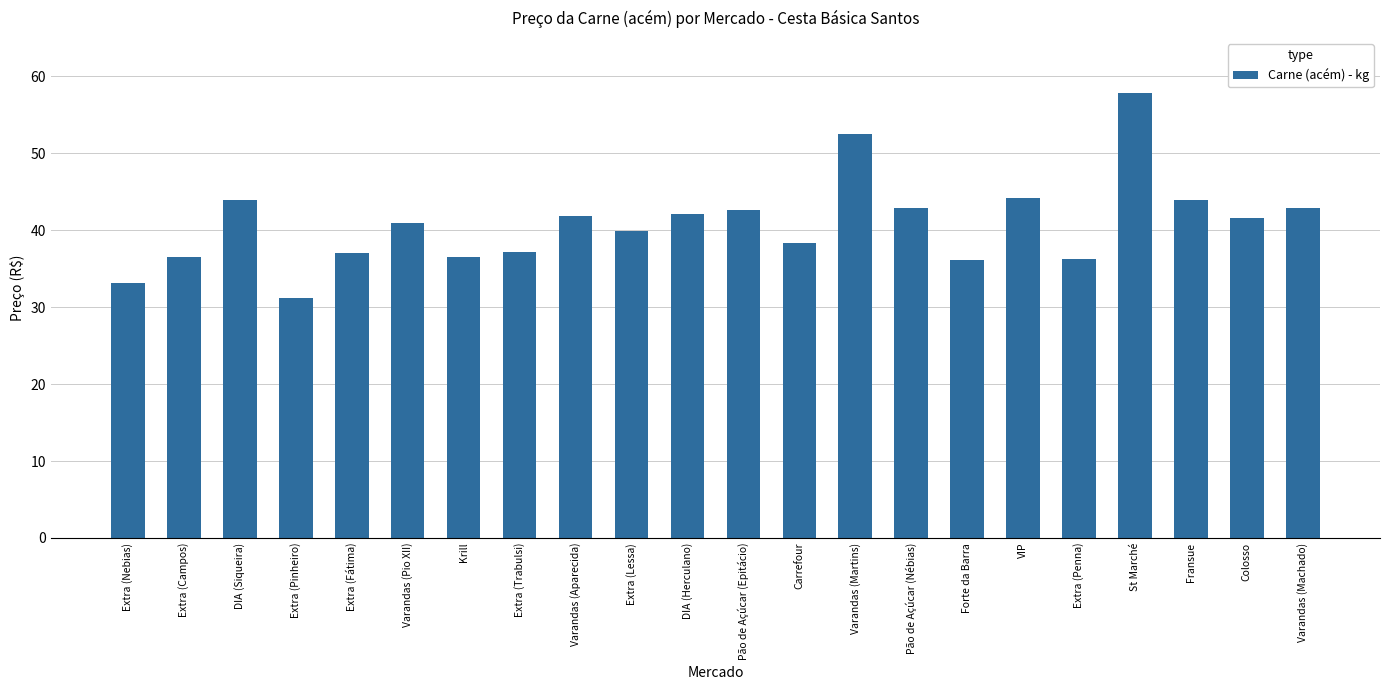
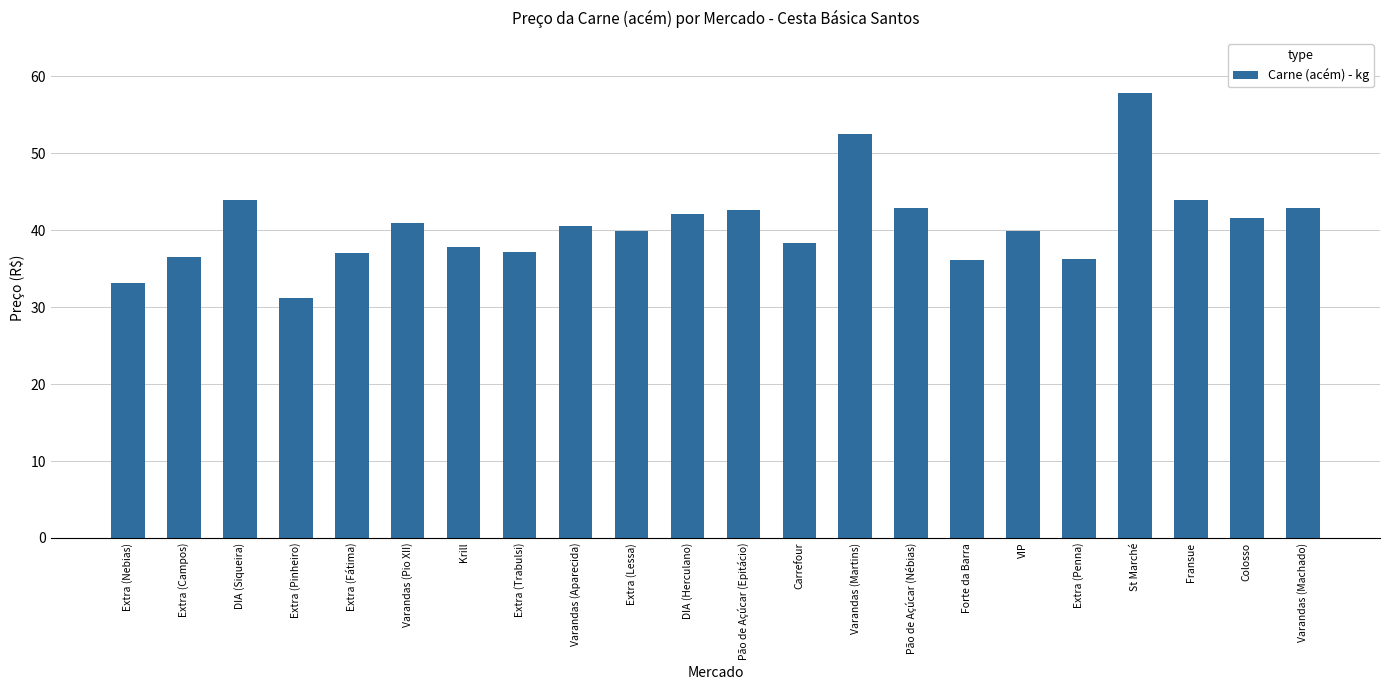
Krill: 37 -> 38
Varandas (Aparecida): 42 -> 41
VIP: 44 -> 40
